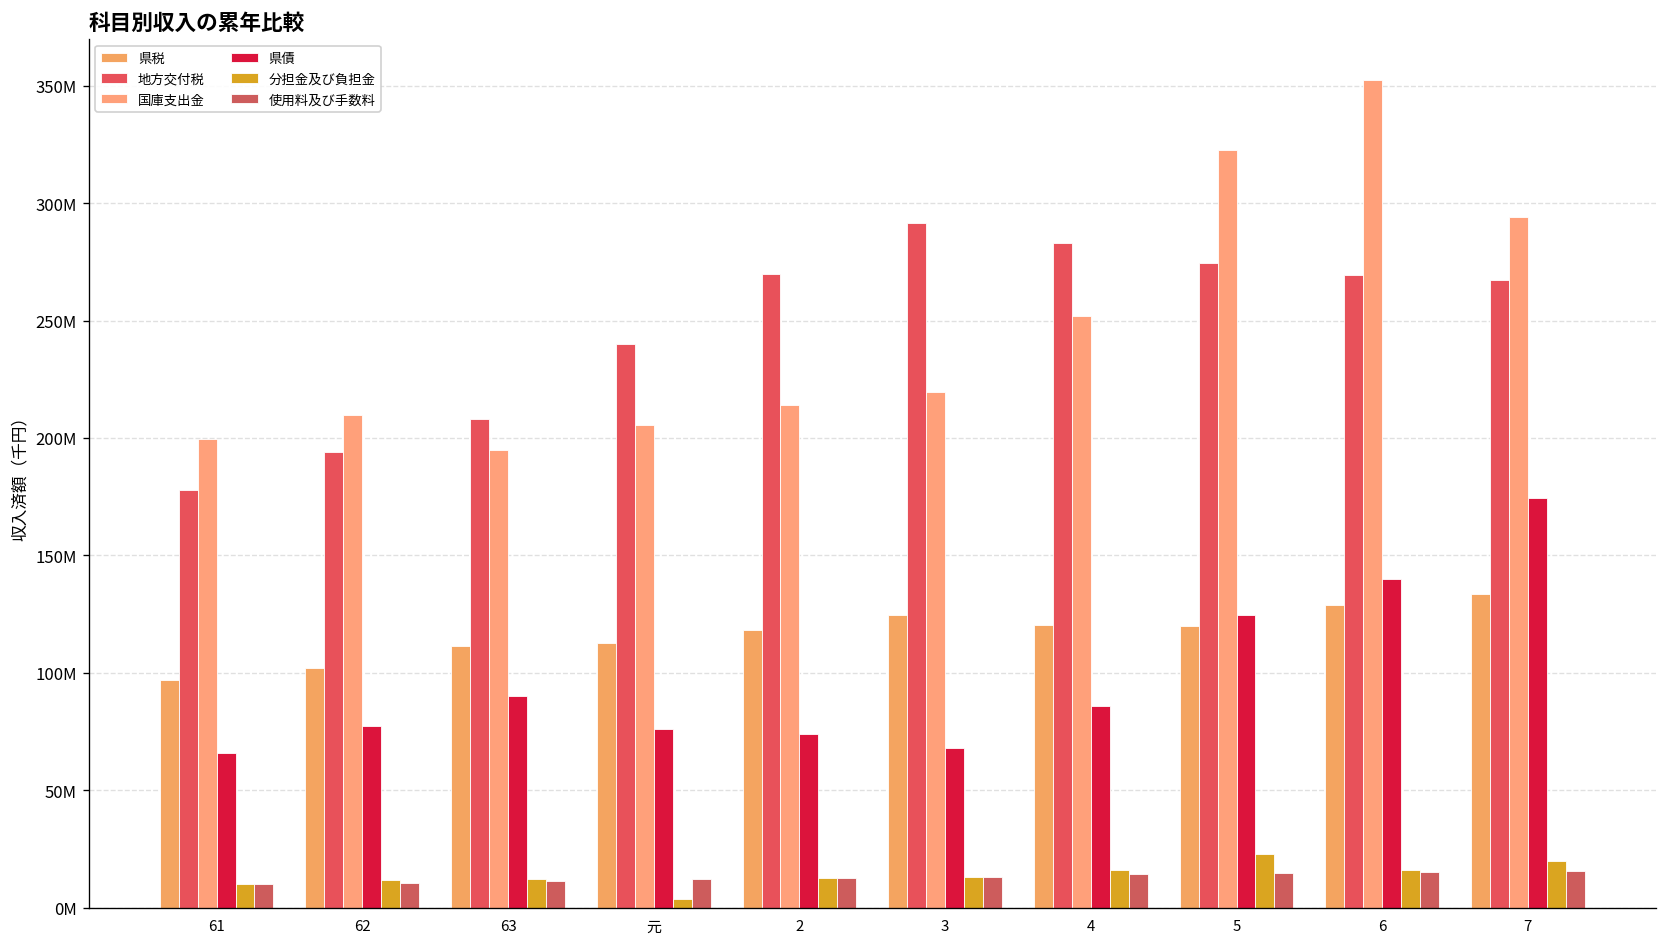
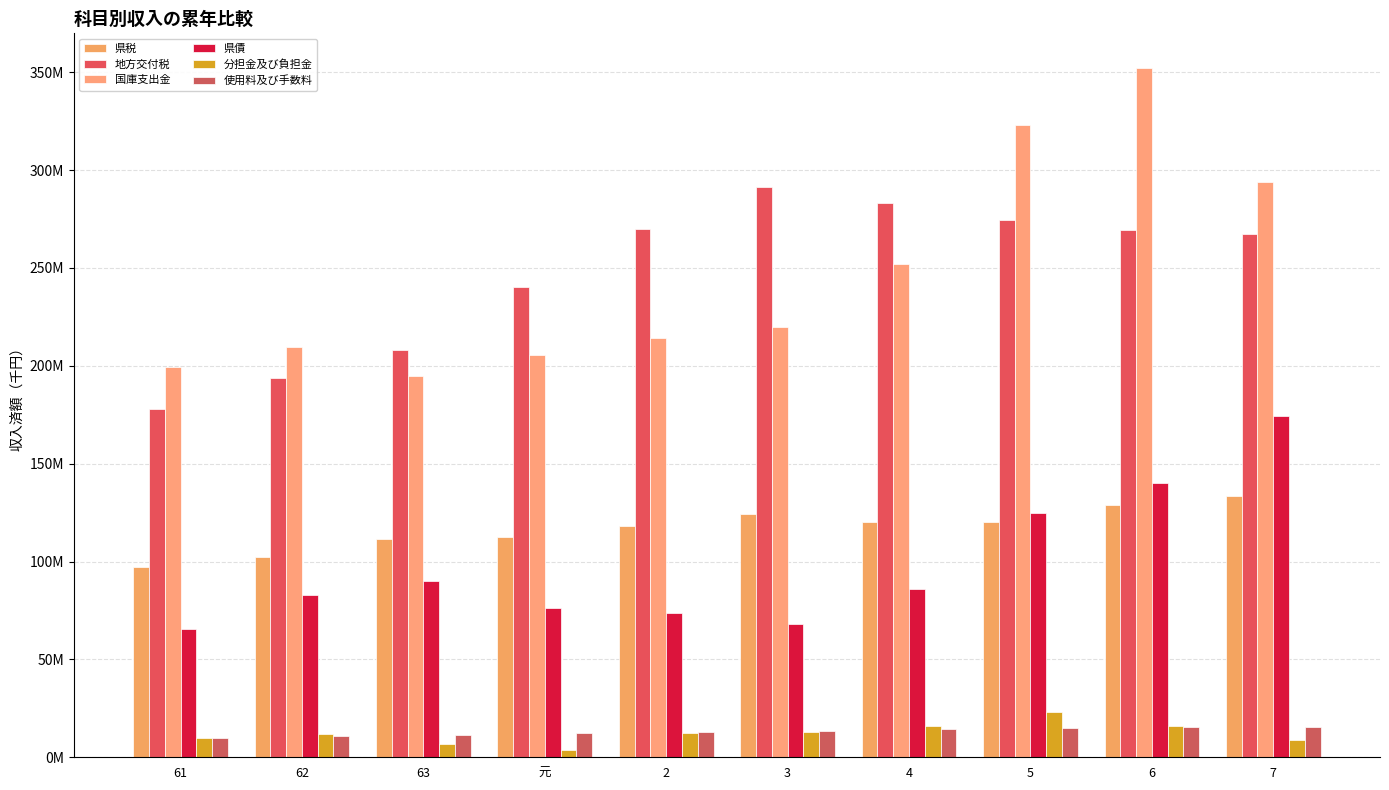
県債, 62: 77000000 -> 83000000
分担金及び負担金, 63: 12000000 -> 7000000
分担金及び負担金, 7: 20000000 -> 9000000
